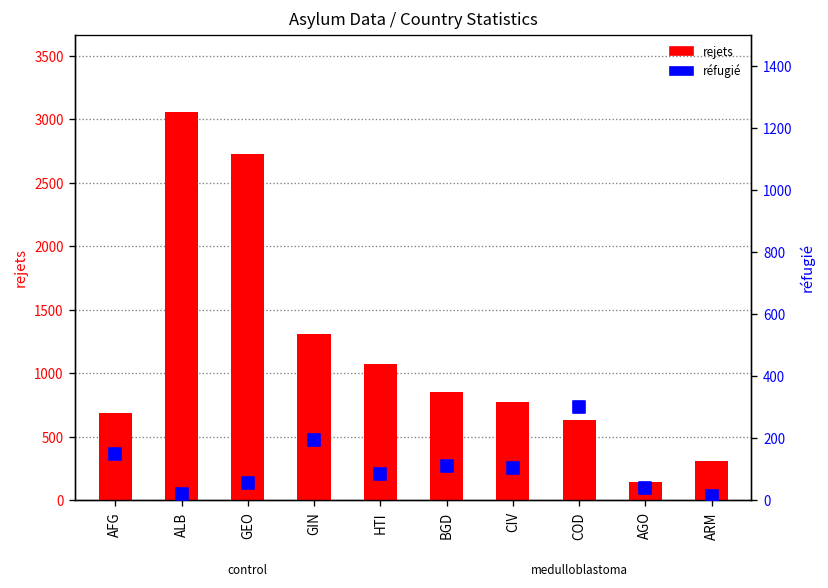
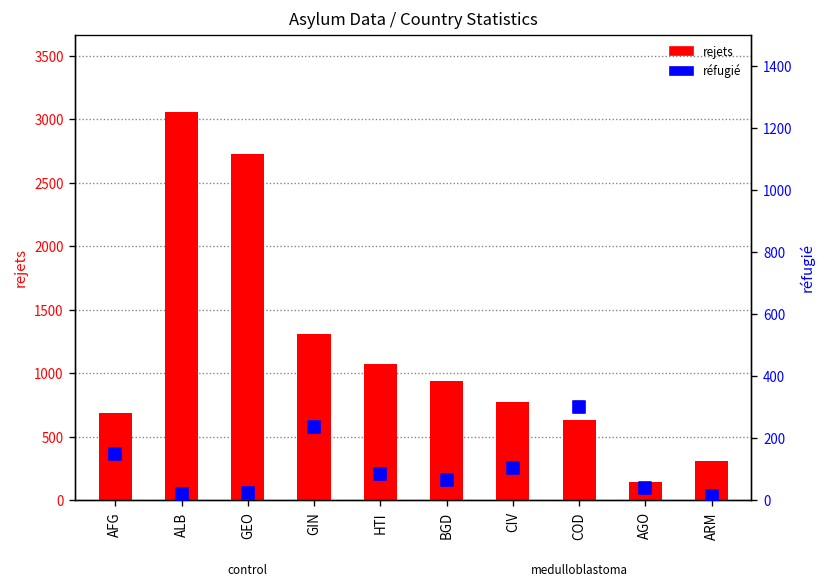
rejets, BGD: 850 -> 940
réfugié, GEO: 60 -> 20
réfugié, GIN: 200 -> 240
réfugié, BGD: 110 -> 70
